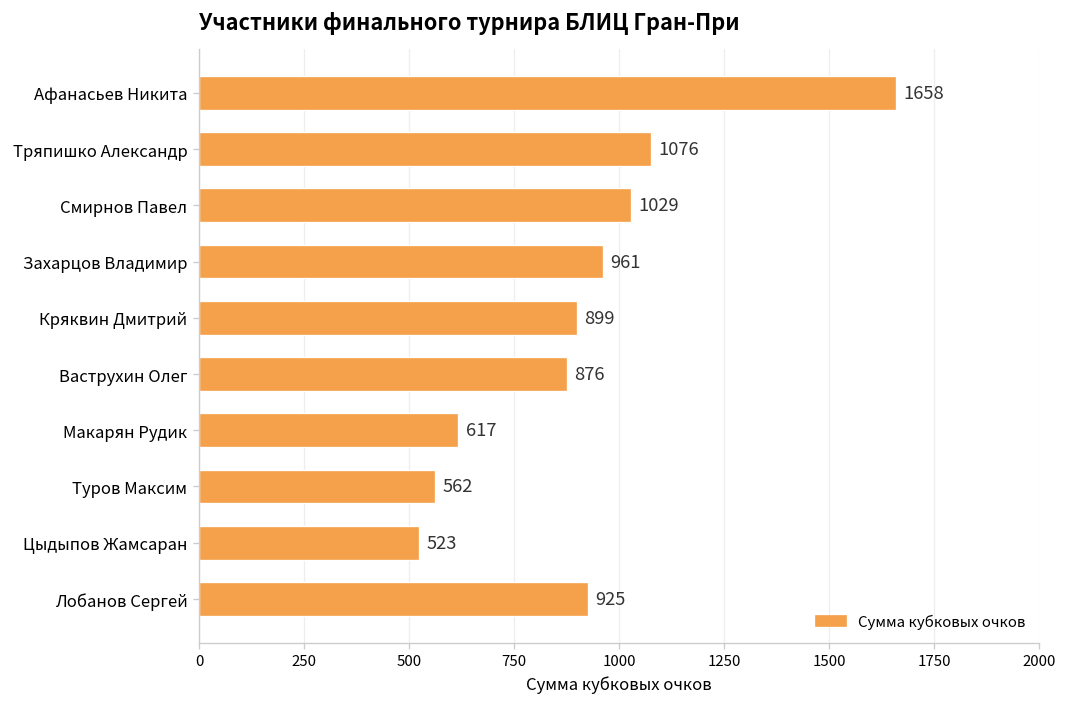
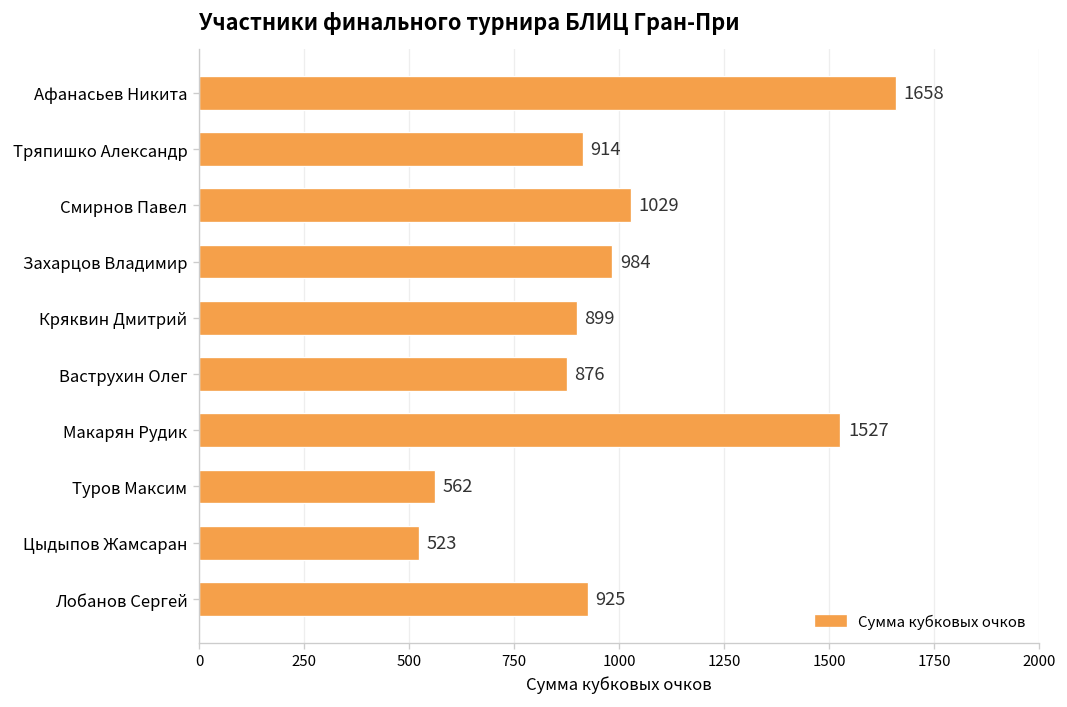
Тряпишко Александр: 1076 -> 914
Захарцов Владимир: 961 -> 984
Макарян Рудик: 617 -> 1527
